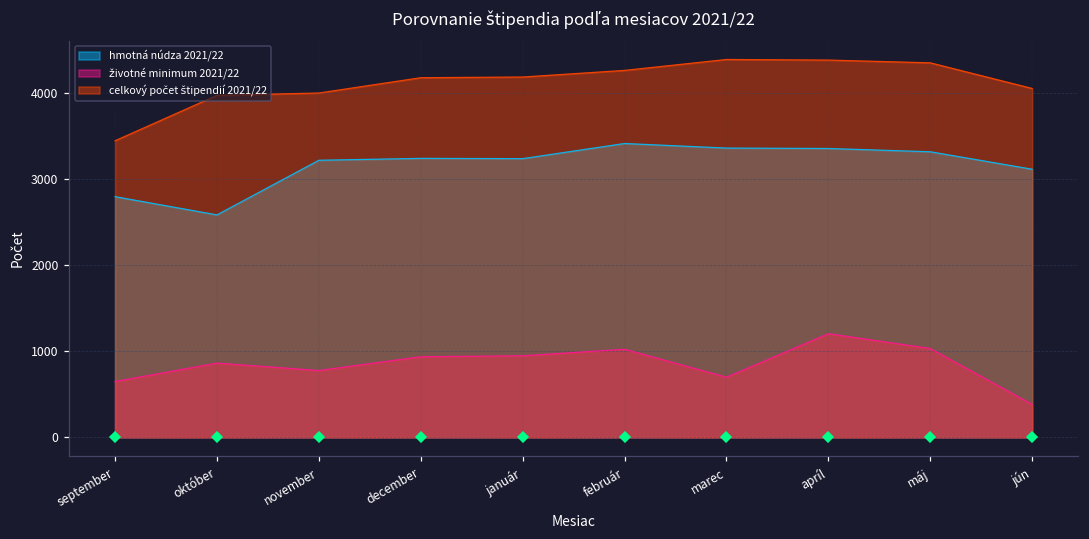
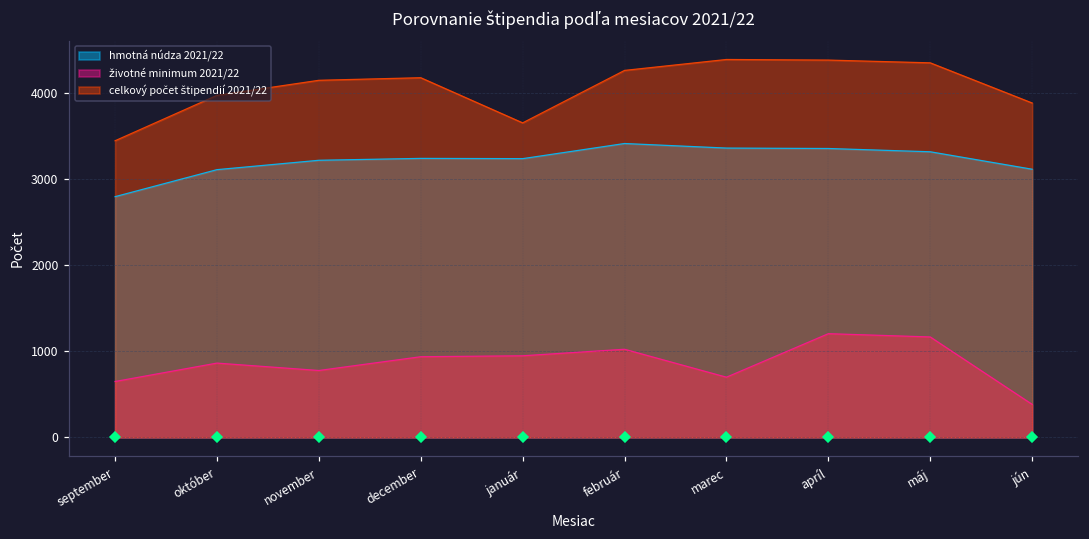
hmotná núdza 2021/22, október: 2600 -> 3100
celkový počet štipendií 2021/22, november: 4000 -> 4200
celkový počet štipendií 2021/22, január: 4200 -> 3700
životné minimum 2021/22, máj: 1000 -> 1200
celkový počet štipendií 2021/22, jún: 4100 -> 3900
